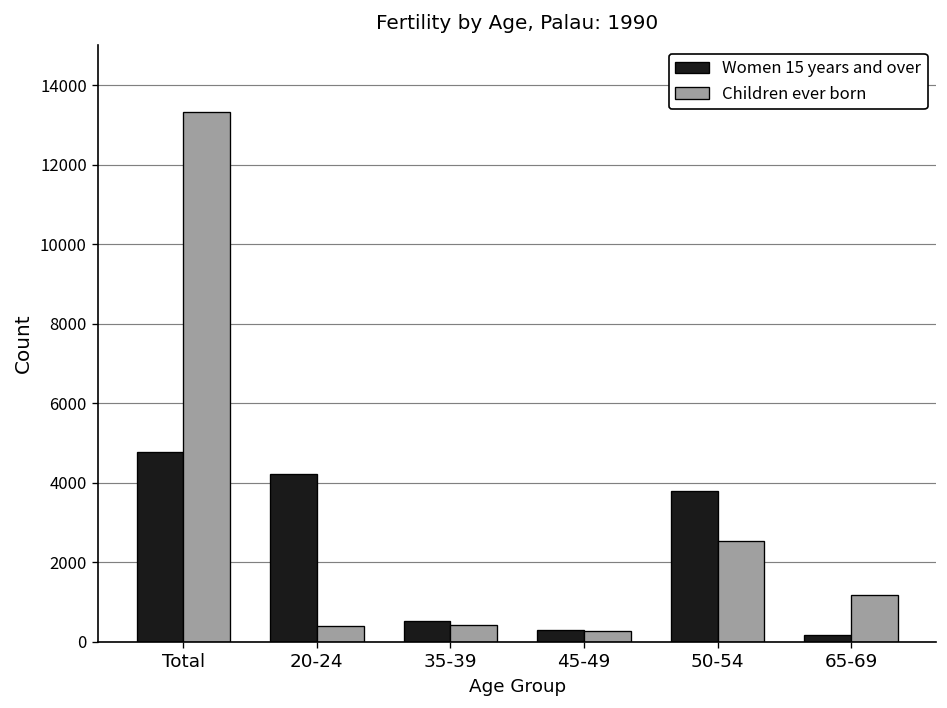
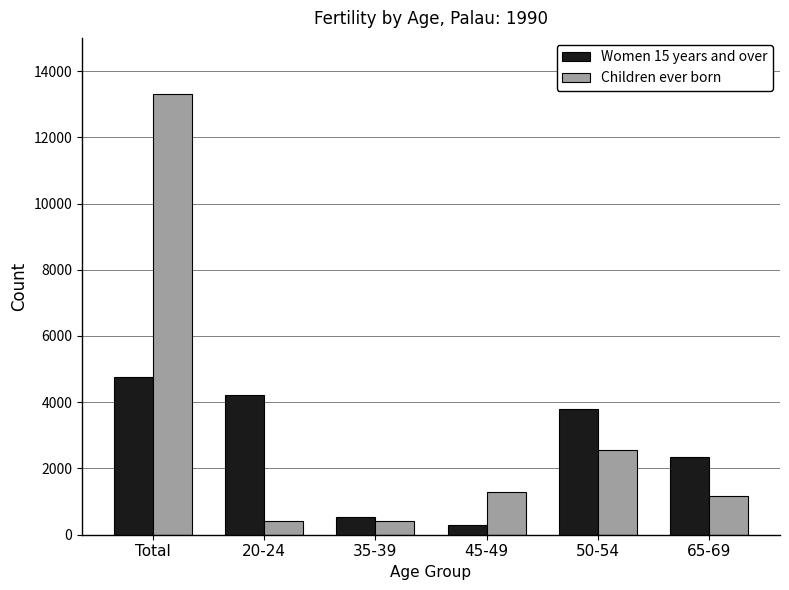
Children ever born, 45-49: 300 -> 1300
Women 15 years and over, 65-69: 200 -> 2300
